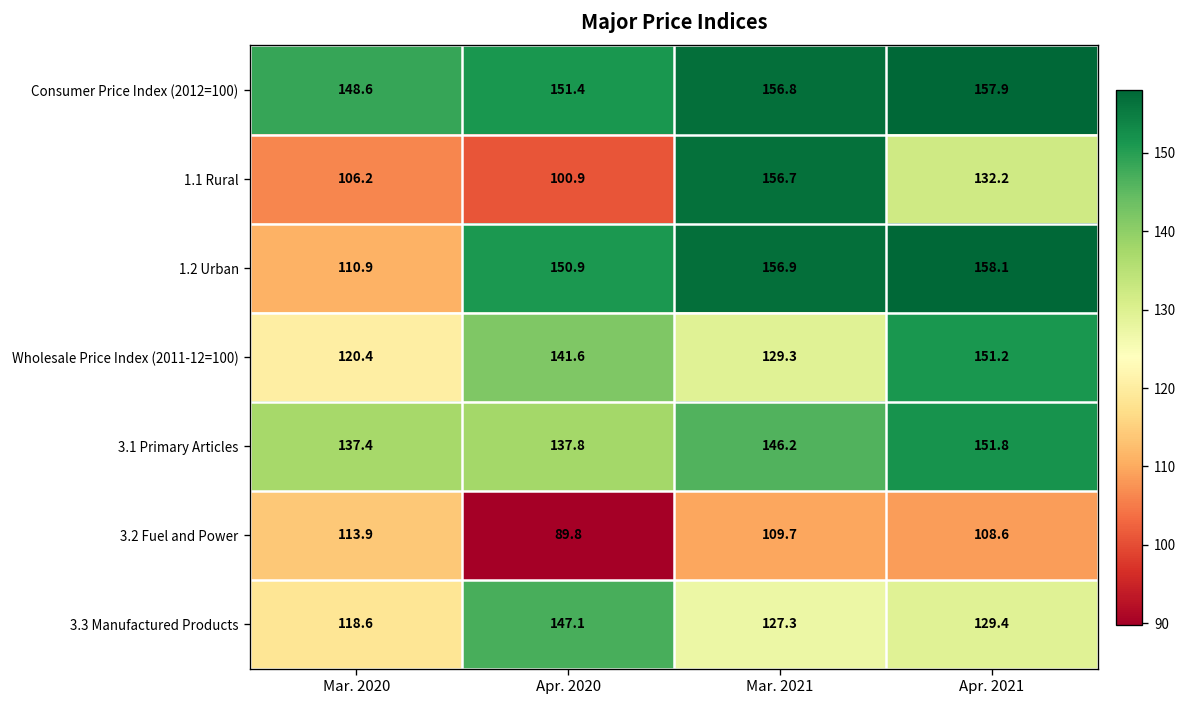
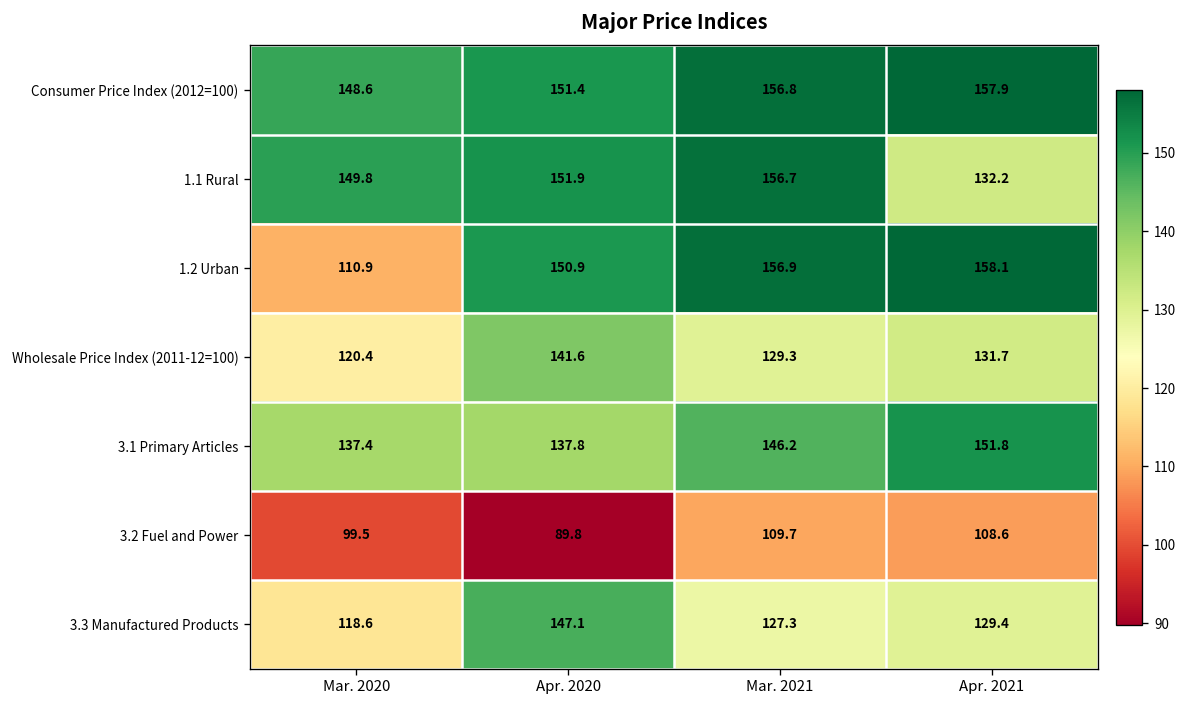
1.1 Rural, Mar. 2020: 106.2 -> 149.8
1.1 Rural, Apr. 2020: 100.9 -> 151.9
Wholesale Price Index (2011-12=100), Apr. 2021: 151.2 -> 131.7
3.2 Fuel and Power, Mar. 2020: 113.9 -> 99.5
